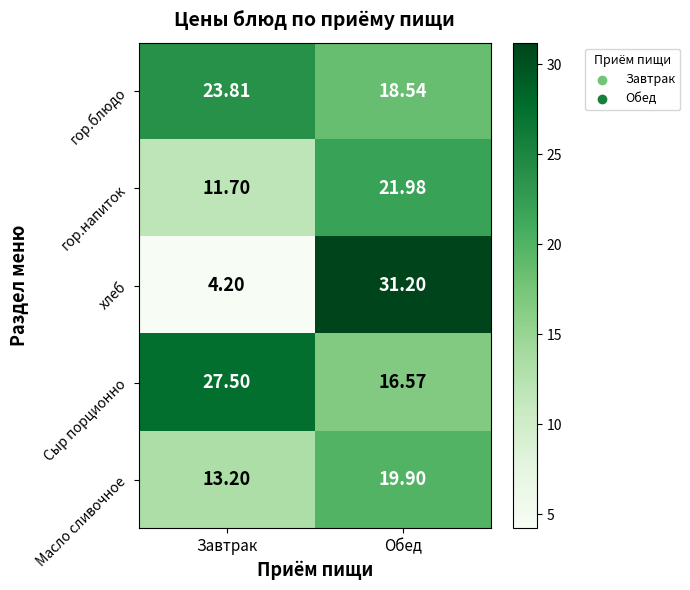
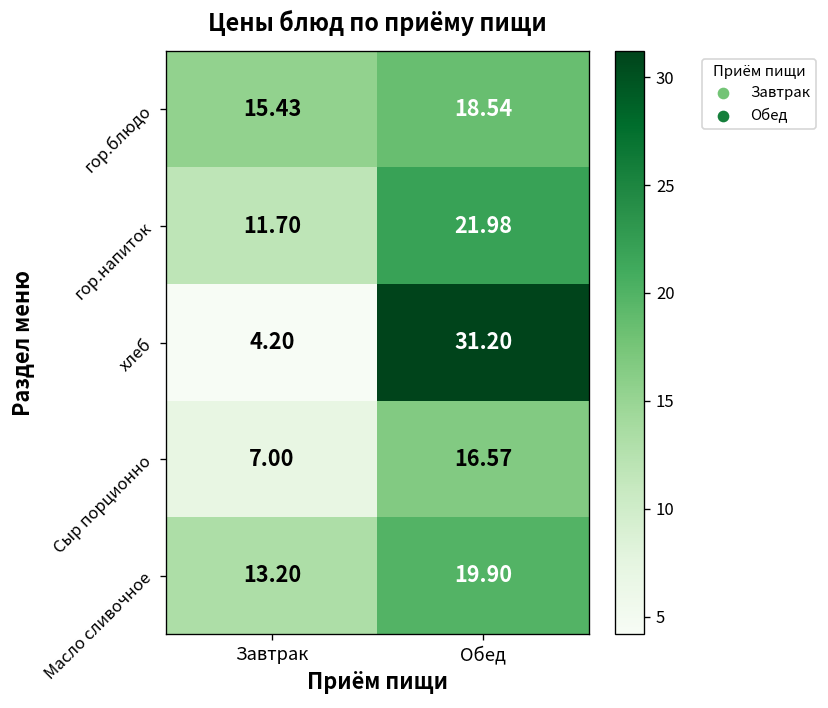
гор.блюдо, Завтрак: 23.81 -> 15.43
Сыр порционно, Завтрак: 27.50 -> 7.00
